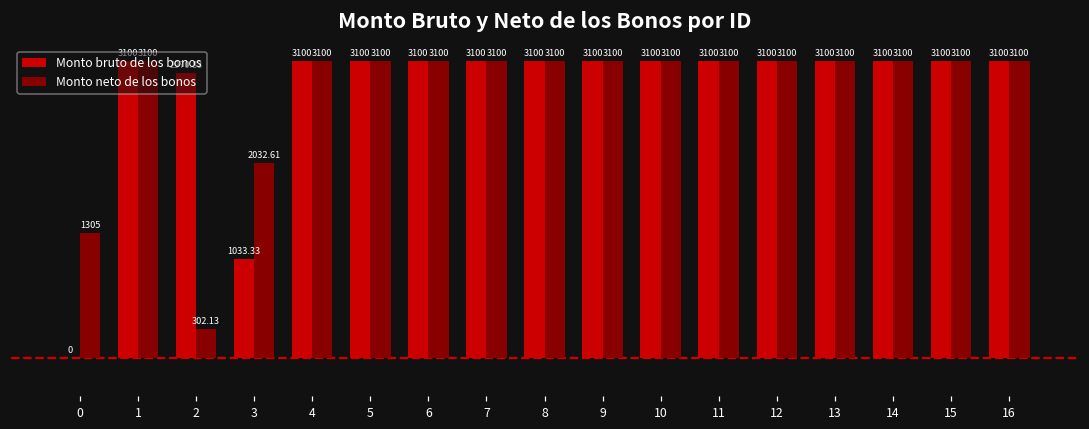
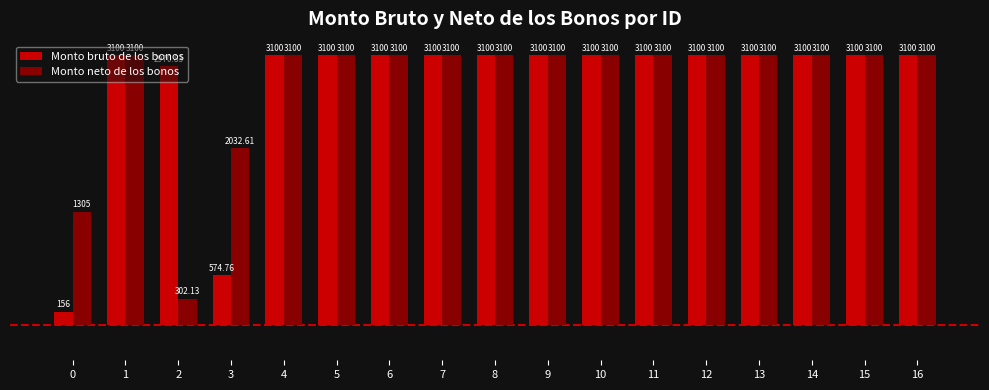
Monto bruto de los bonos, 0: 0 -> 156
Monto bruto de los bonos, 3: 1033.33 -> 574.76
